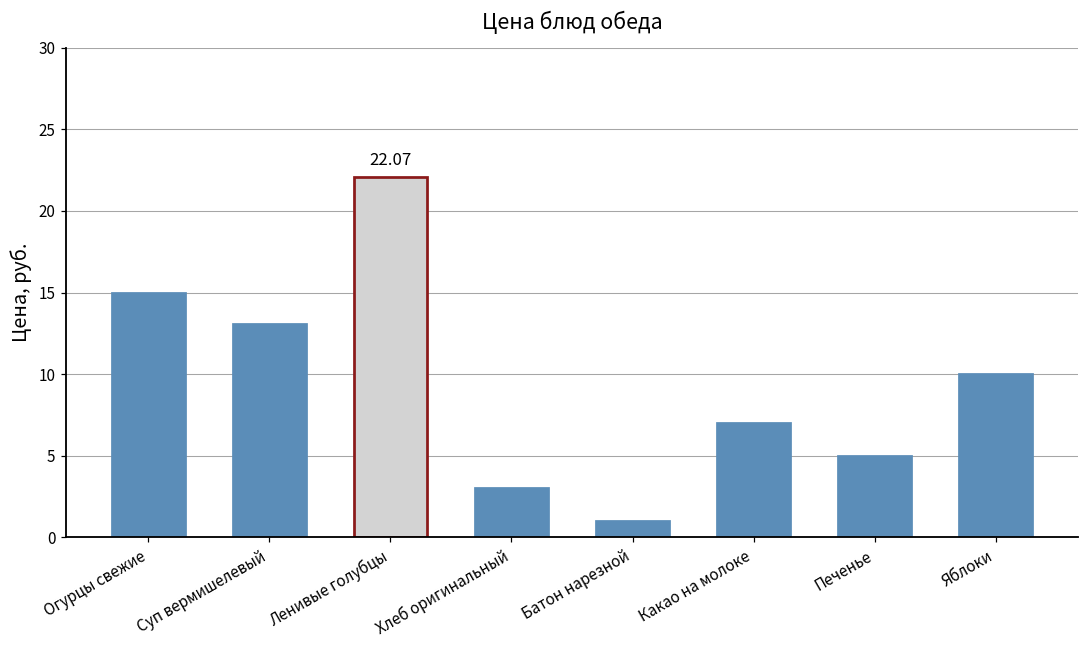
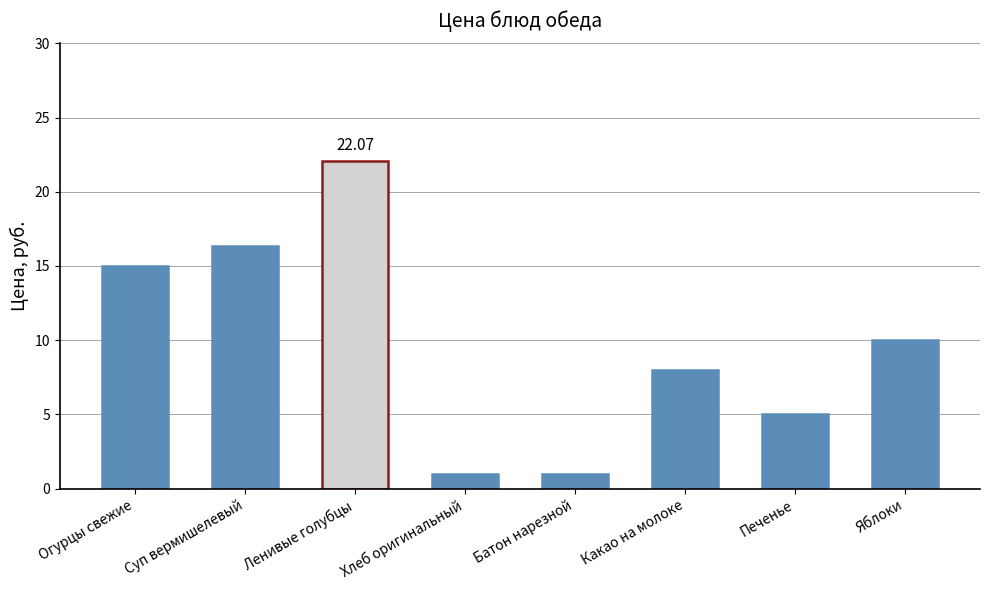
Суп вермишелевый: 13.1 -> 16.4
Хлеб оригинальный: 3 -> 1
Какао на молоке: 7 -> 8
